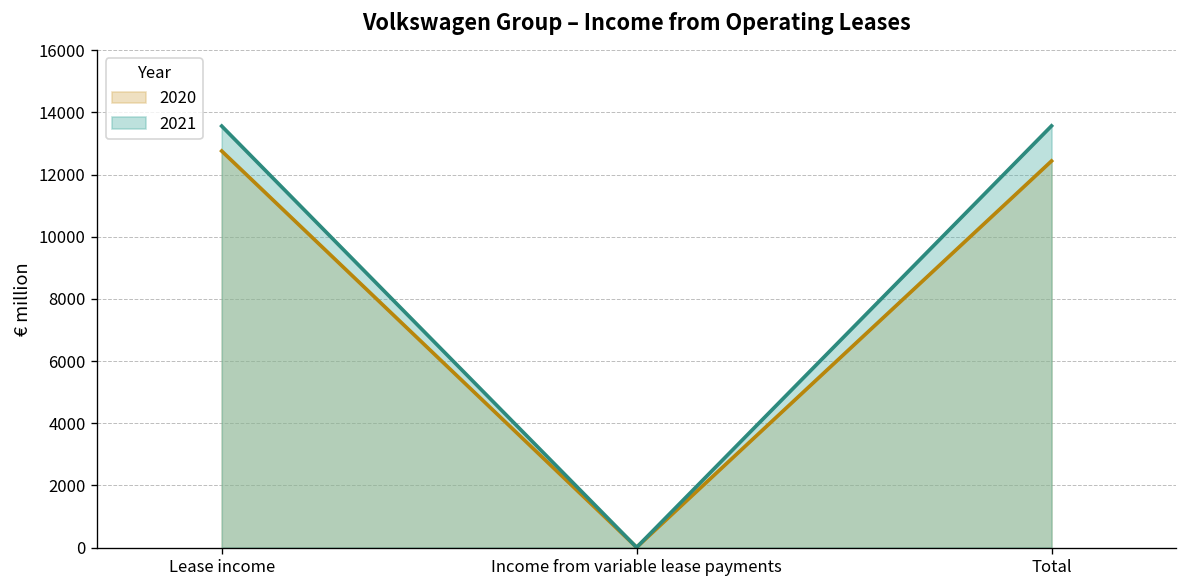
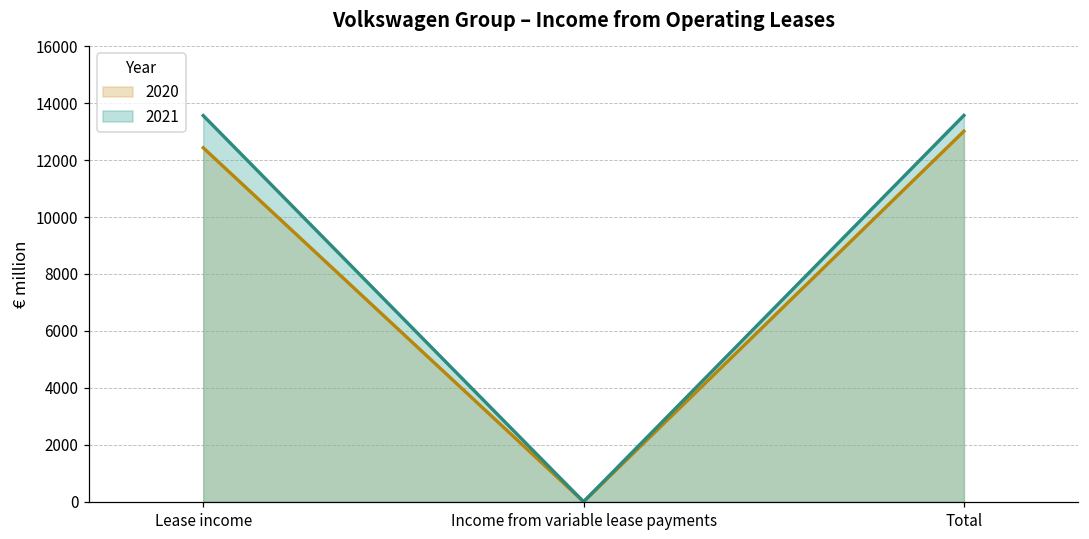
2020, Lease income: 12800 -> 12400
2020, Total: 12400 -> 13000
